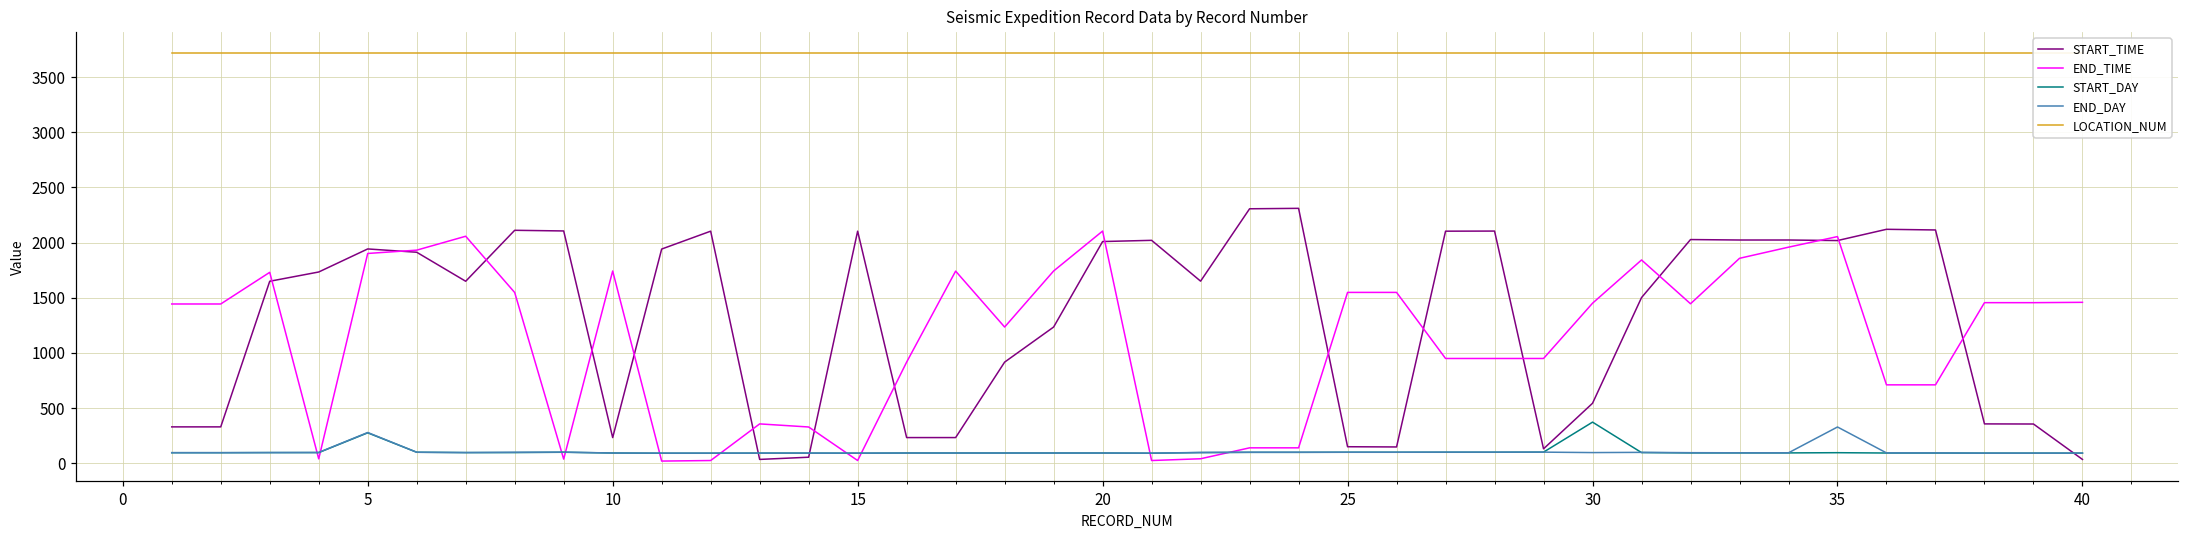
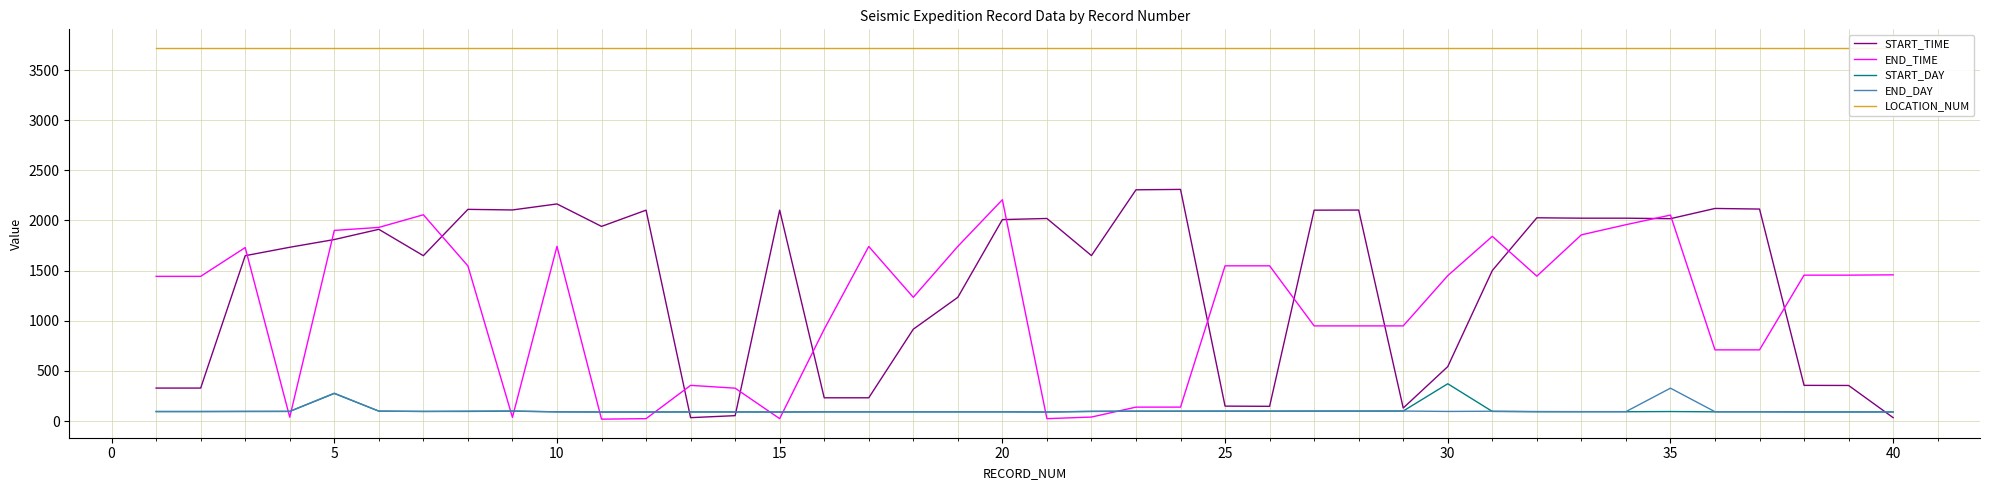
START_TIME, 5: 1940 -> 1810
START_TIME, 10: 230 -> 2170
END_TIME, 20: 2100 -> 2210
